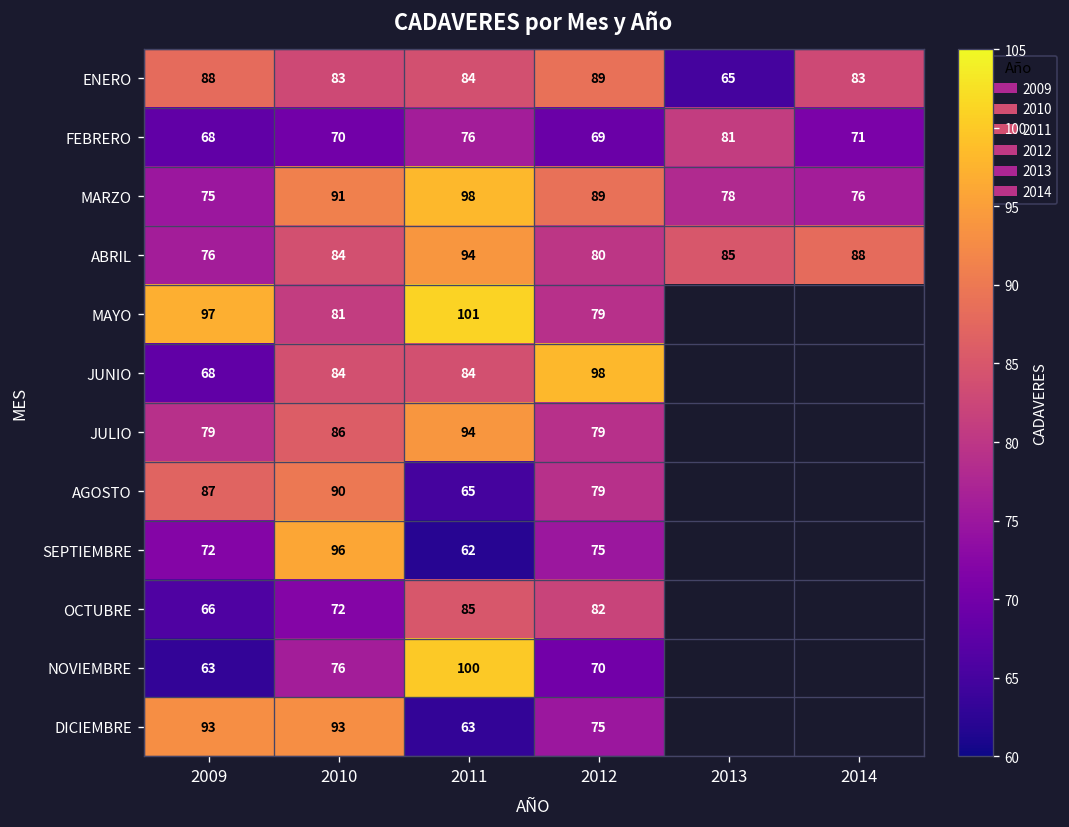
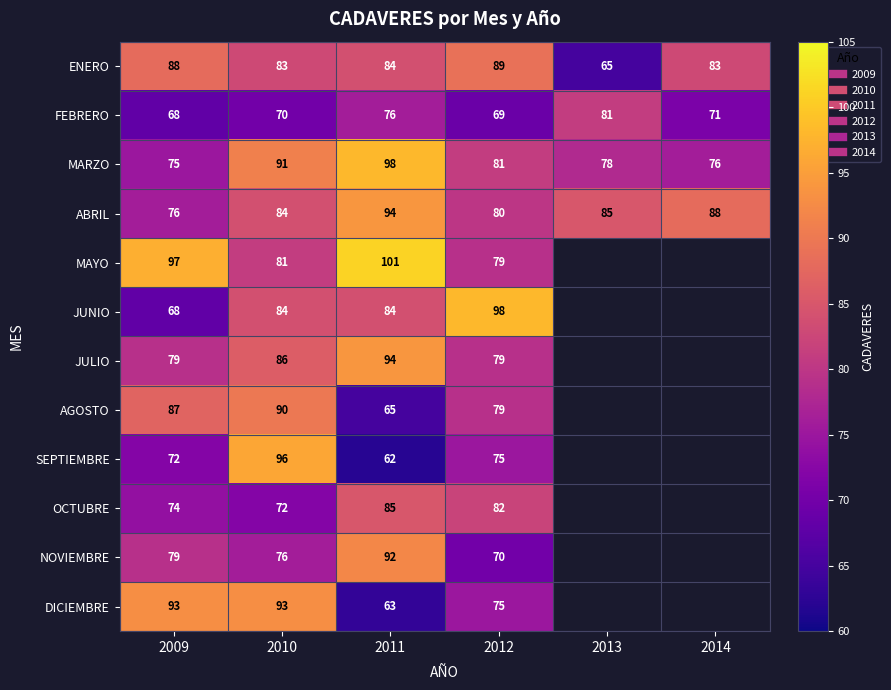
MARZO, 2012: 89 -> 81
OCTUBRE, 2009: 66 -> 74
NOVIEMBRE, 2009: 63 -> 79
NOVIEMBRE, 2011: 100 -> 92
